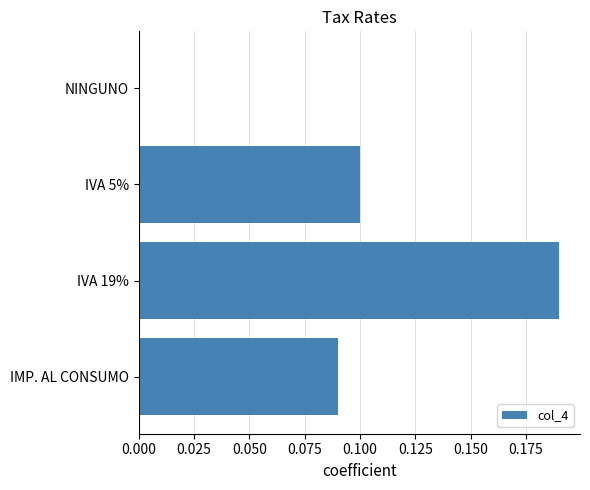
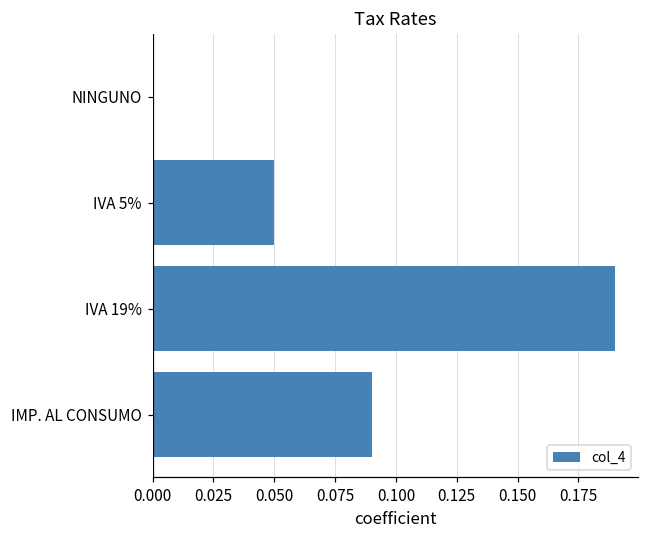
IVA 5%: 0.10 -> 0.05
